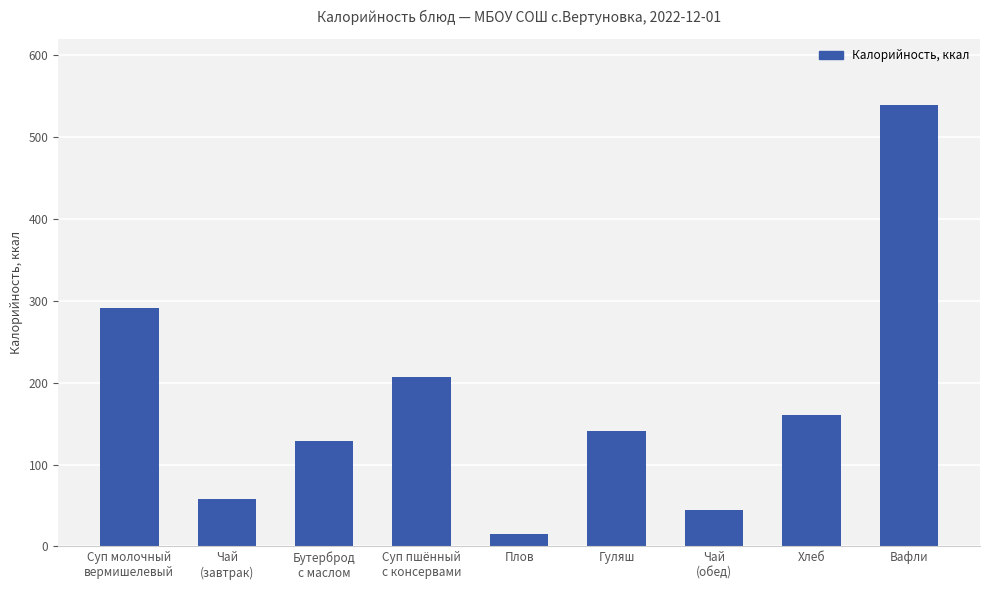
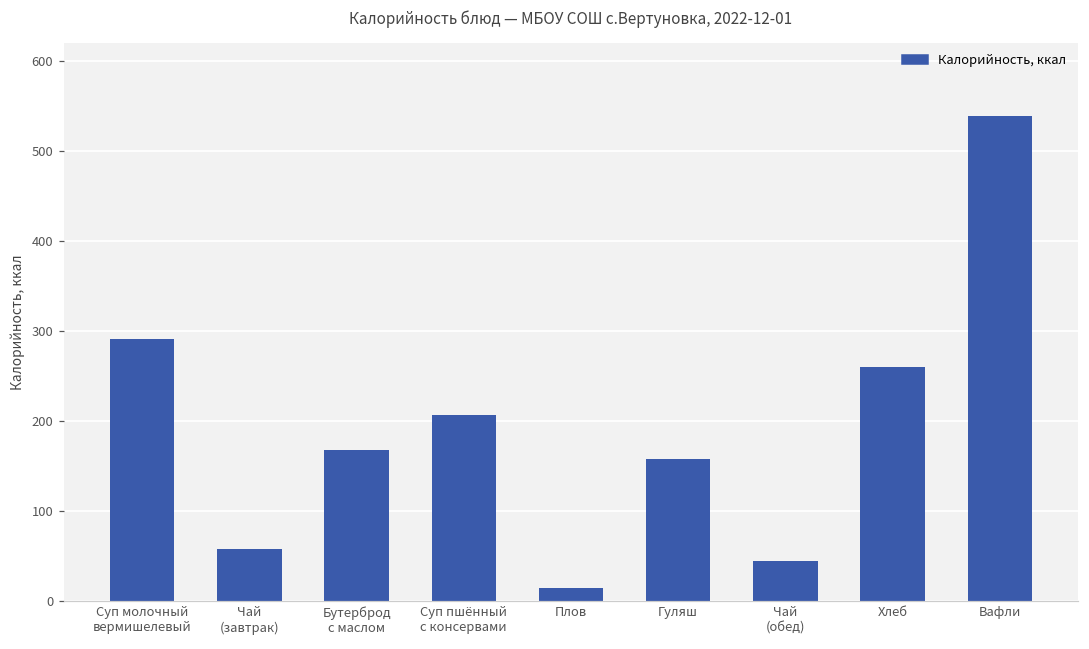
Бутерброд с маслом: 130 -> 170
Гуляш: 140 -> 160
Хлеб: 160 -> 260
